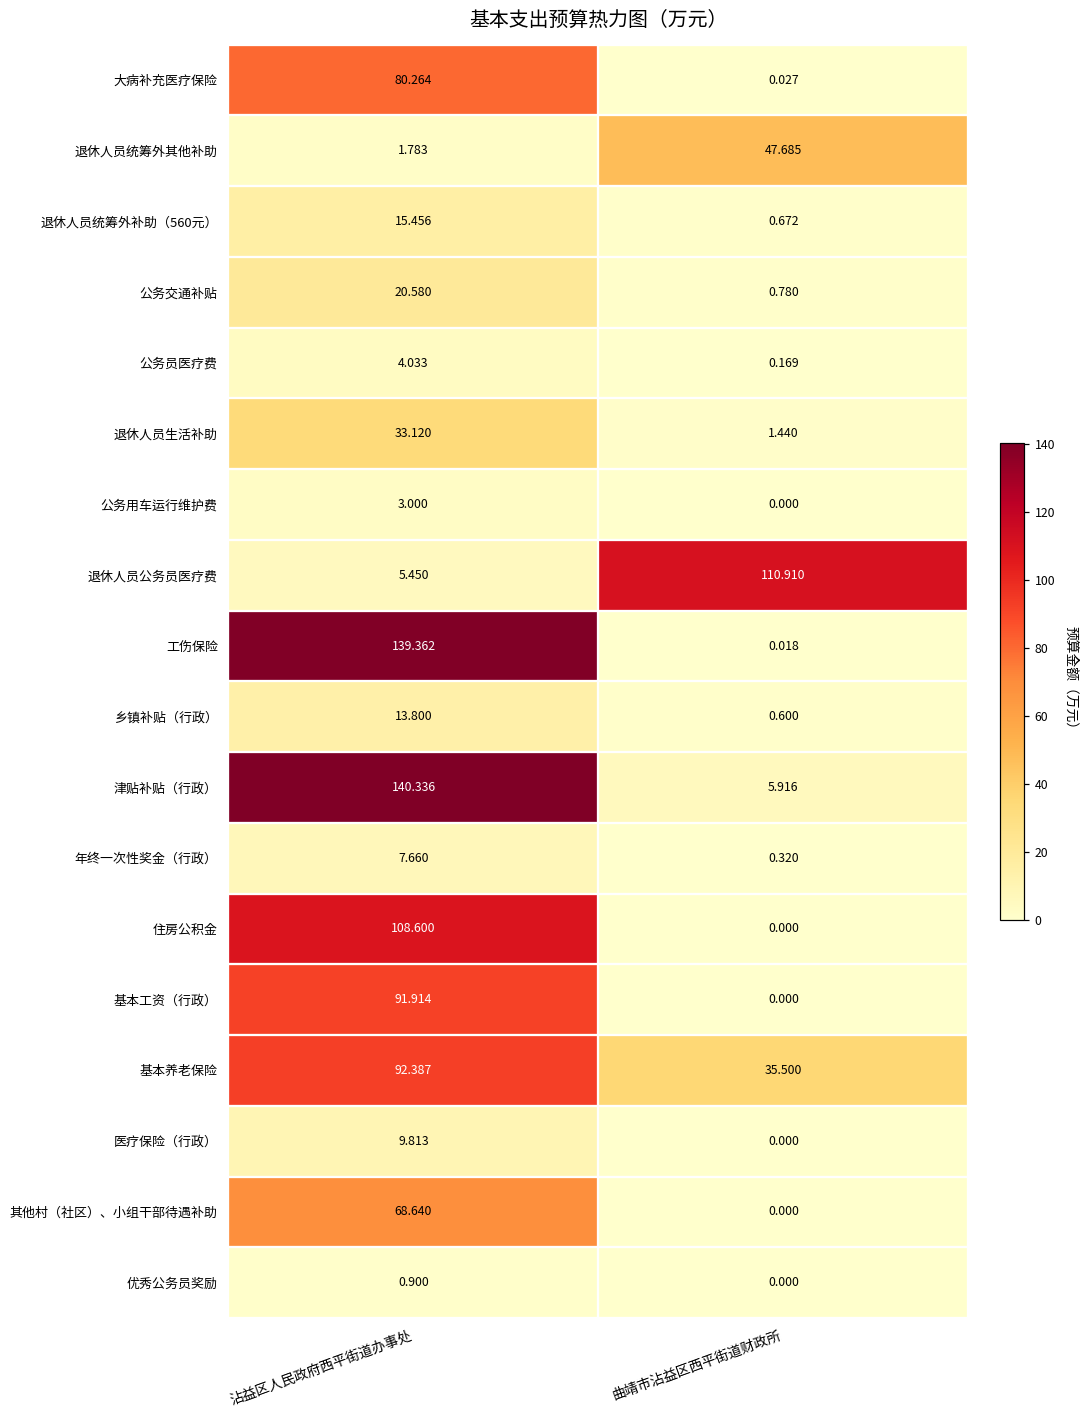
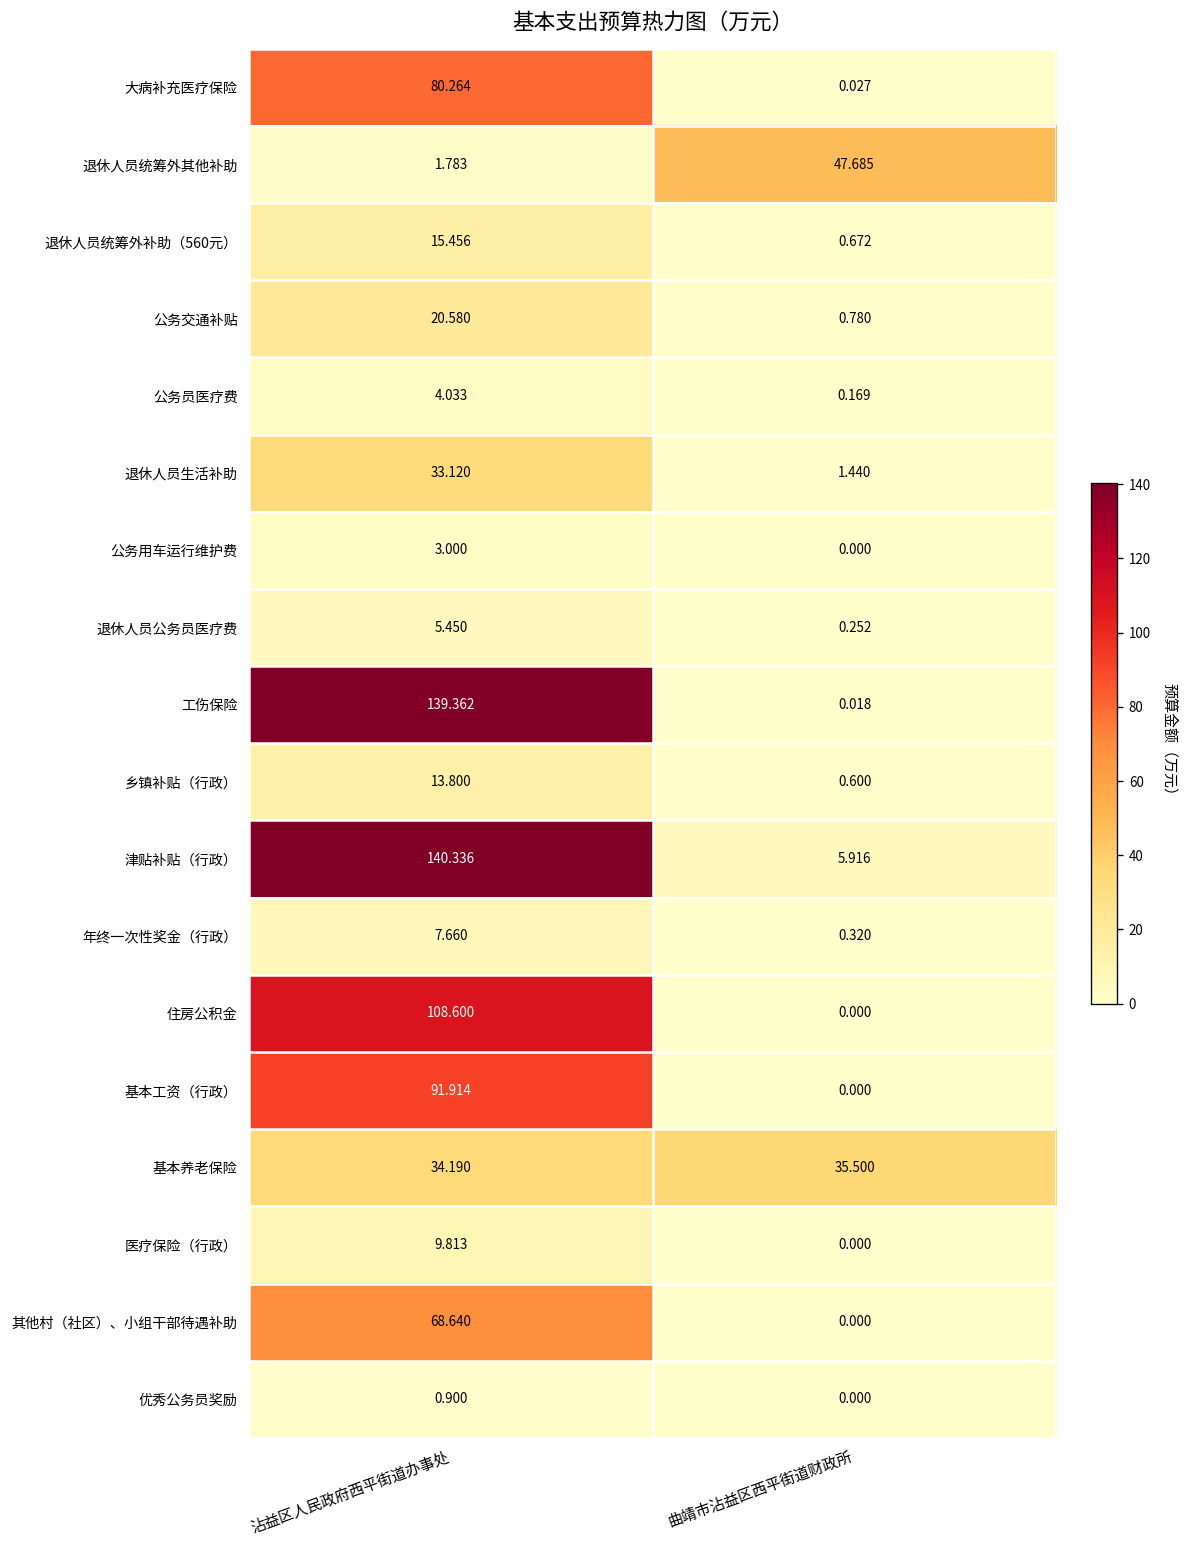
退休人员公务员医疗费, 曲靖市沾益区西平街道财政所: 110.910 -> 0.252
基本养老保险, 沾益区人民政府西平街道办事处: 92.387 -> 34.190
